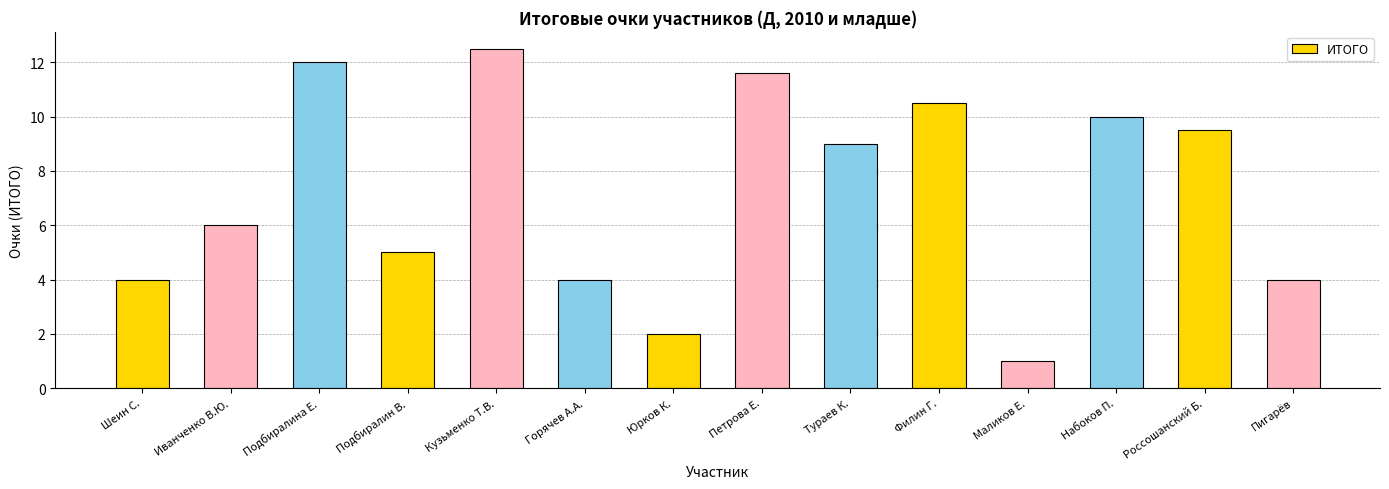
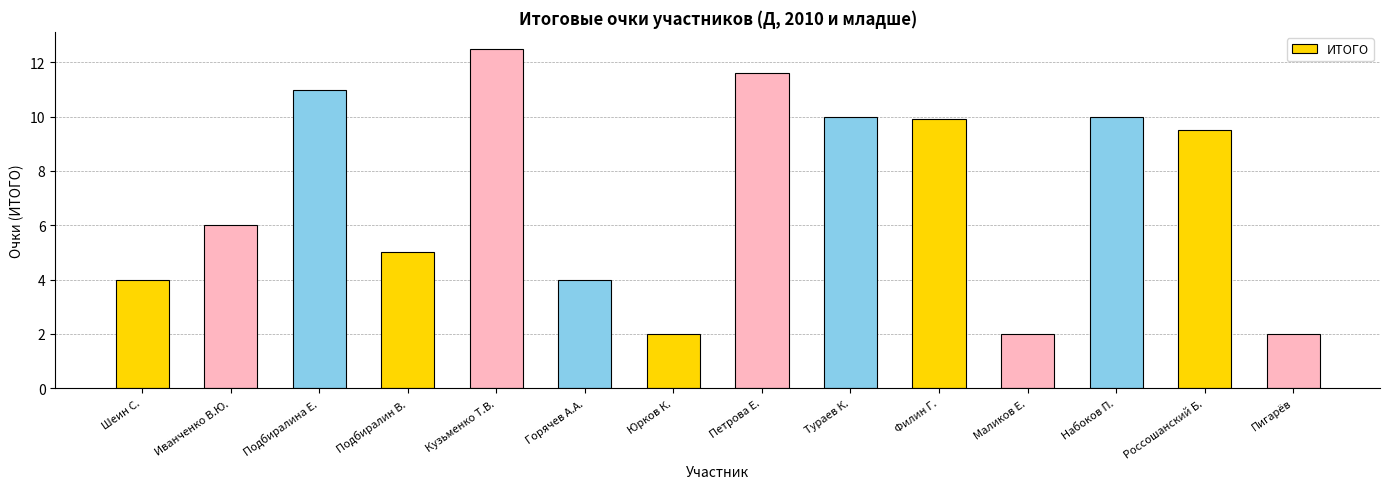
Подбиралина Е.: 12 -> 11
Тураев К.: 9 -> 10
Филин Г.: 10.5 -> 9.9
Маликов Е.: 1 -> 2
Пигарёв: 4 -> 2
